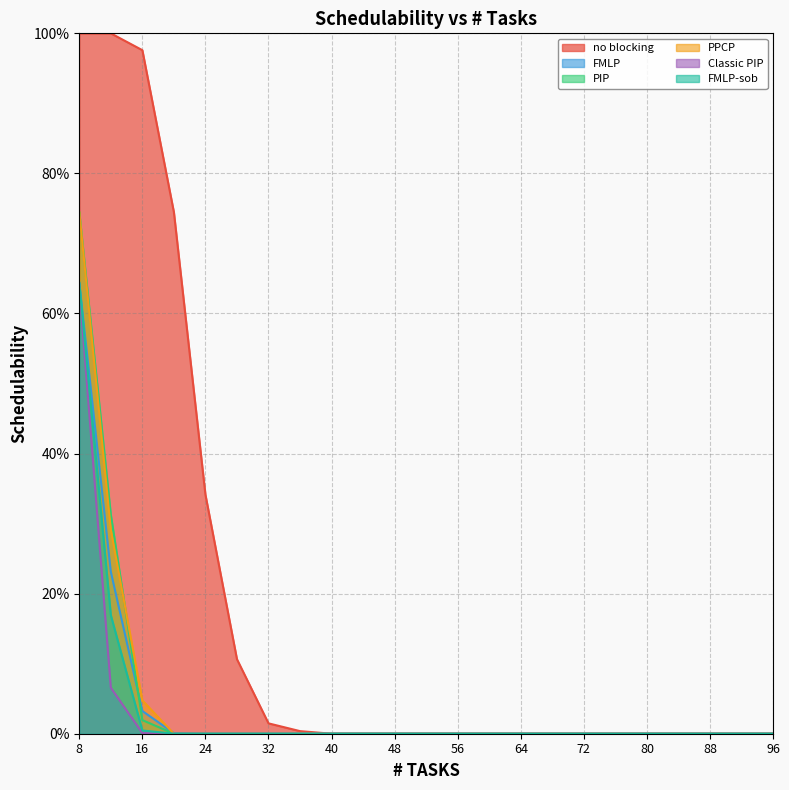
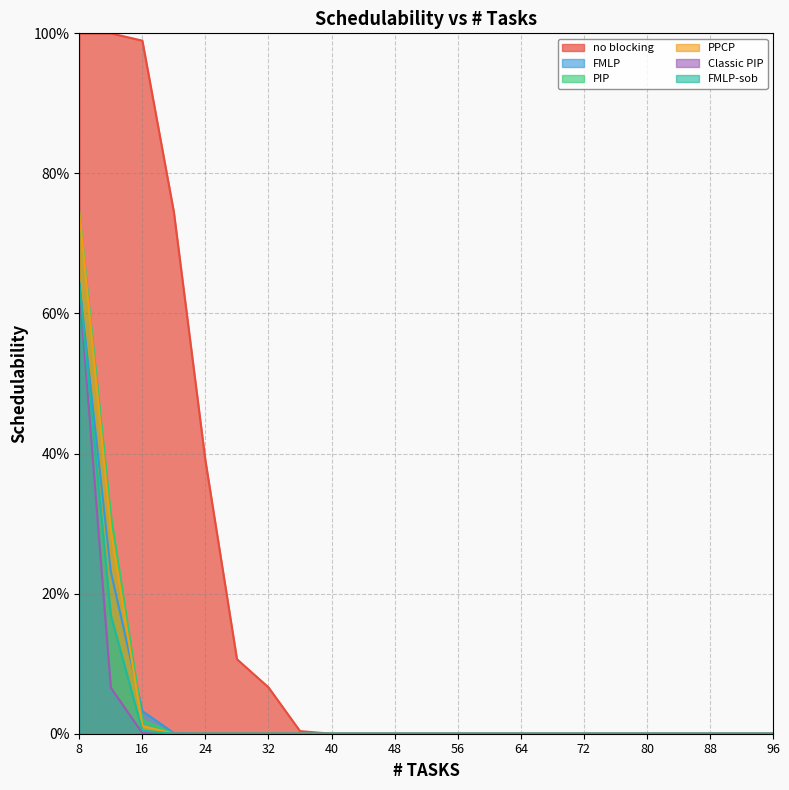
no blocking, 16: 98% -> 99%
PPCP, 16: 5% -> 1%
no blocking, 24: 34% -> 39%
no blocking, 32: 1% -> 7%
